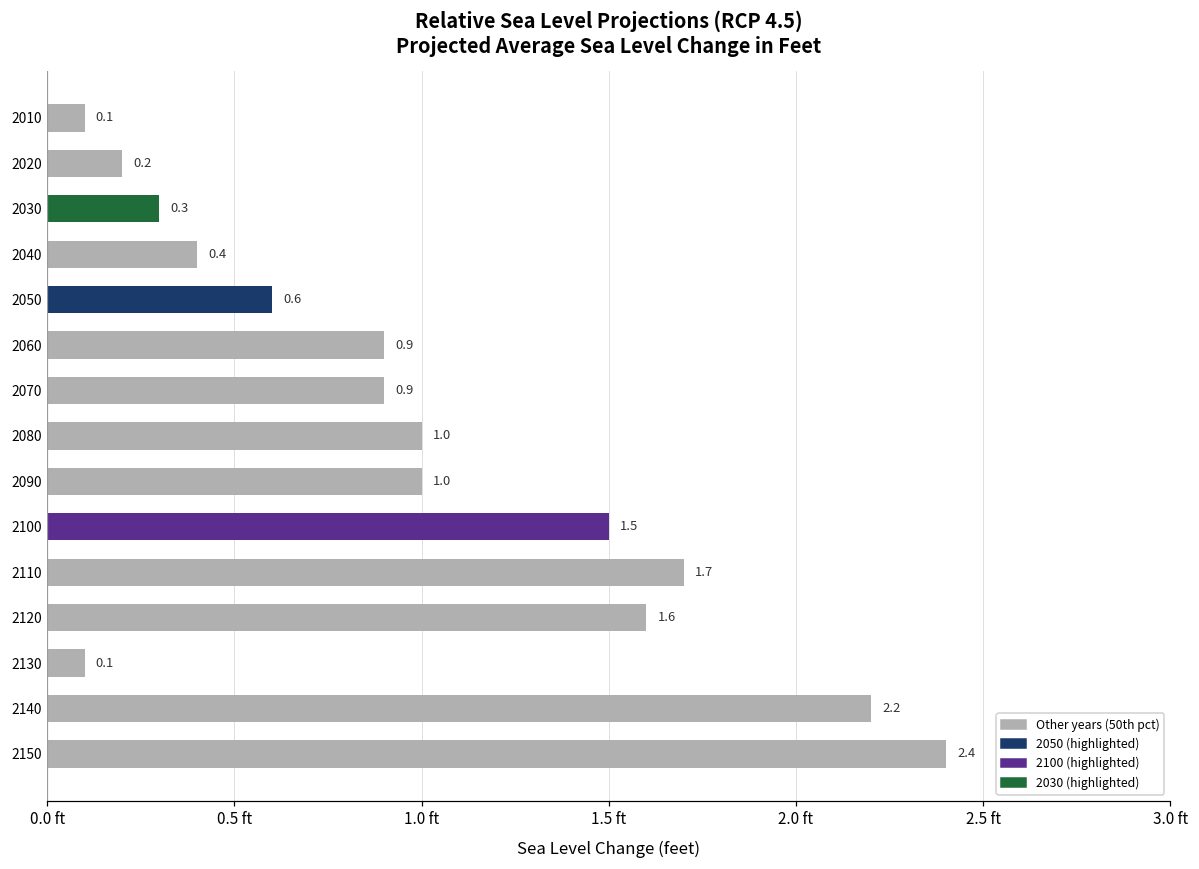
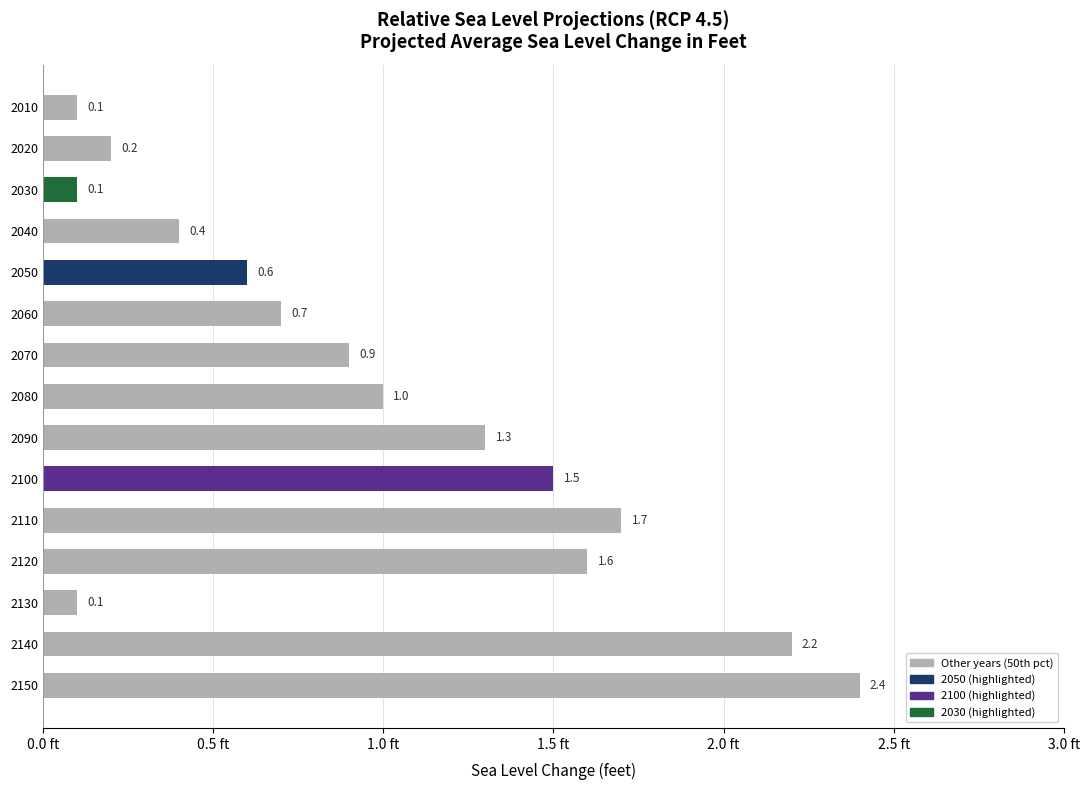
2030: 0.3 -> 0.1
2060: 0.9 -> 0.7
2090: 1.0 -> 1.3
